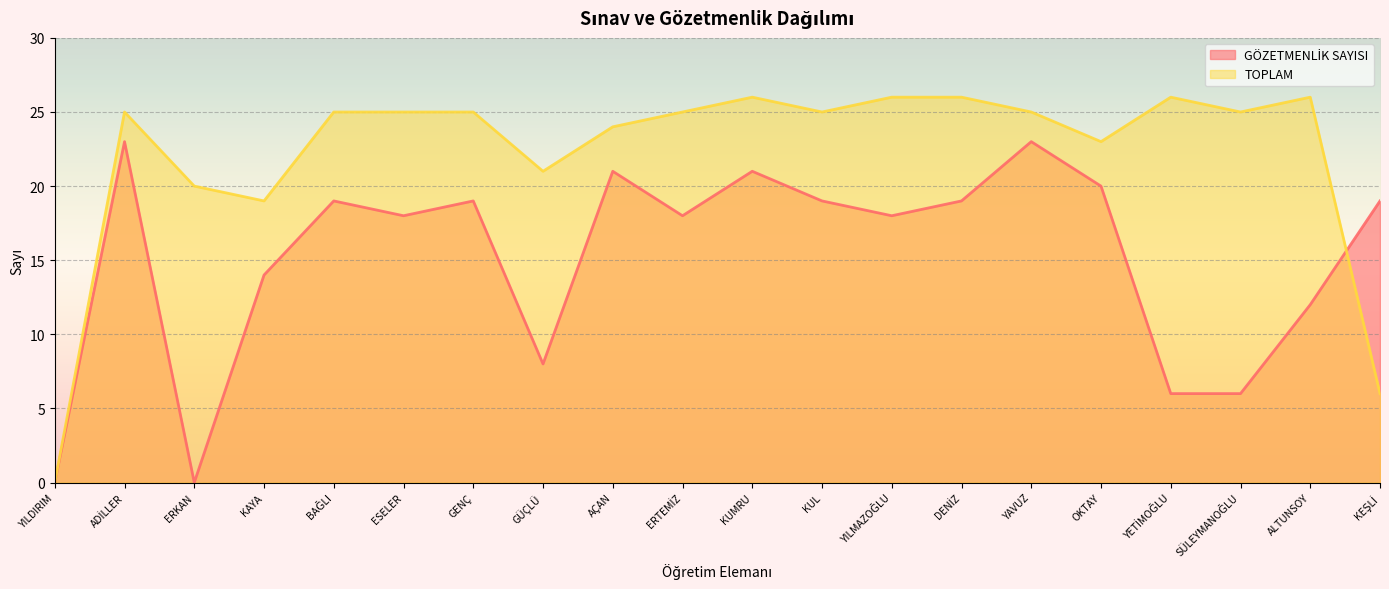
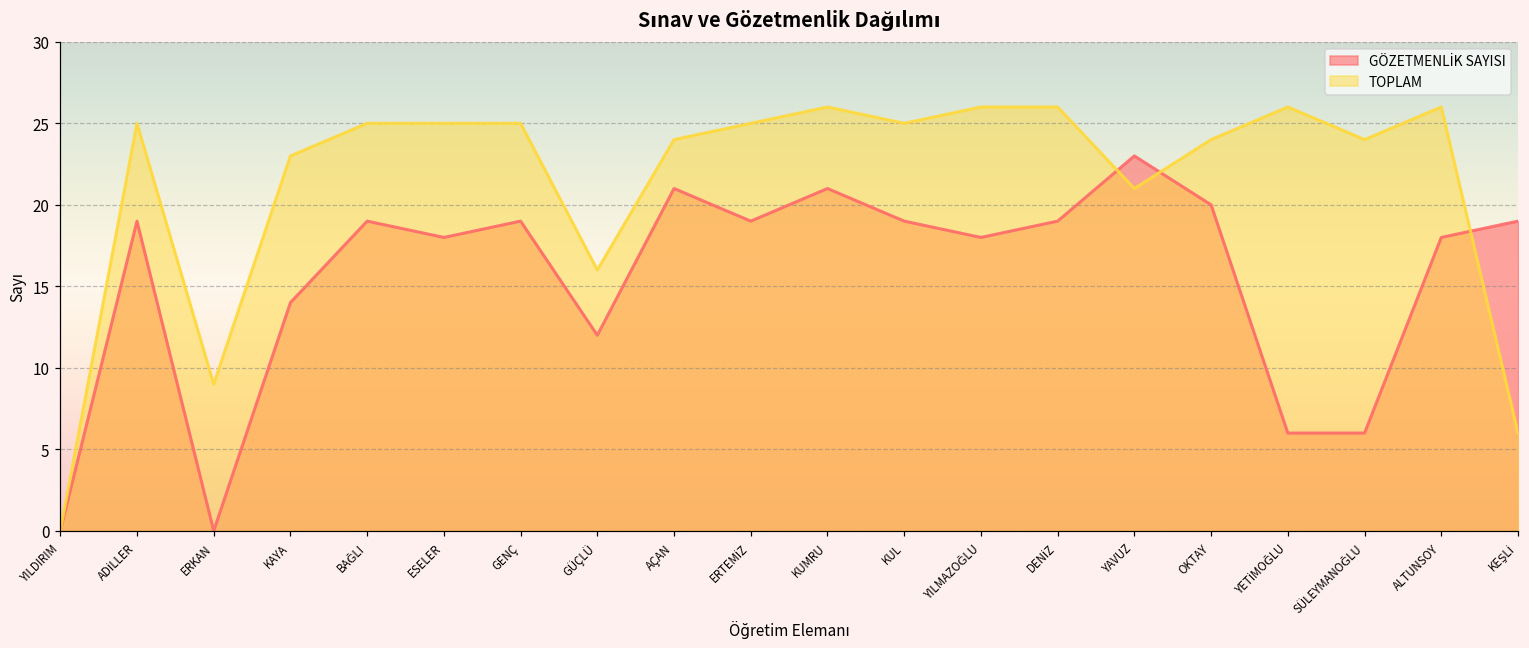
GÖZETMENLİK SAYISI, ADİLLER: 23 -> 19
TOPLAM, ERKAN: 20 -> 9
TOPLAM, KAYA: 19 -> 23
GÖZETMENLİK SAYISI, GÜÇLÜ: 8 -> 12
TOPLAM, GÜÇLÜ: 21 -> 16
GÖZETMENLİK SAYISI, ERTEMİZ: 18 -> 19
TOPLAM, YAVUZ: 25 -> 21
TOPLAM, OKTAY: 23 -> 24
TOPLAM, SÜLEYMANOĞLU: 25 -> 24
GÖZETMENLİK SAYISI, ALTUNSOY: 12 -> 18
